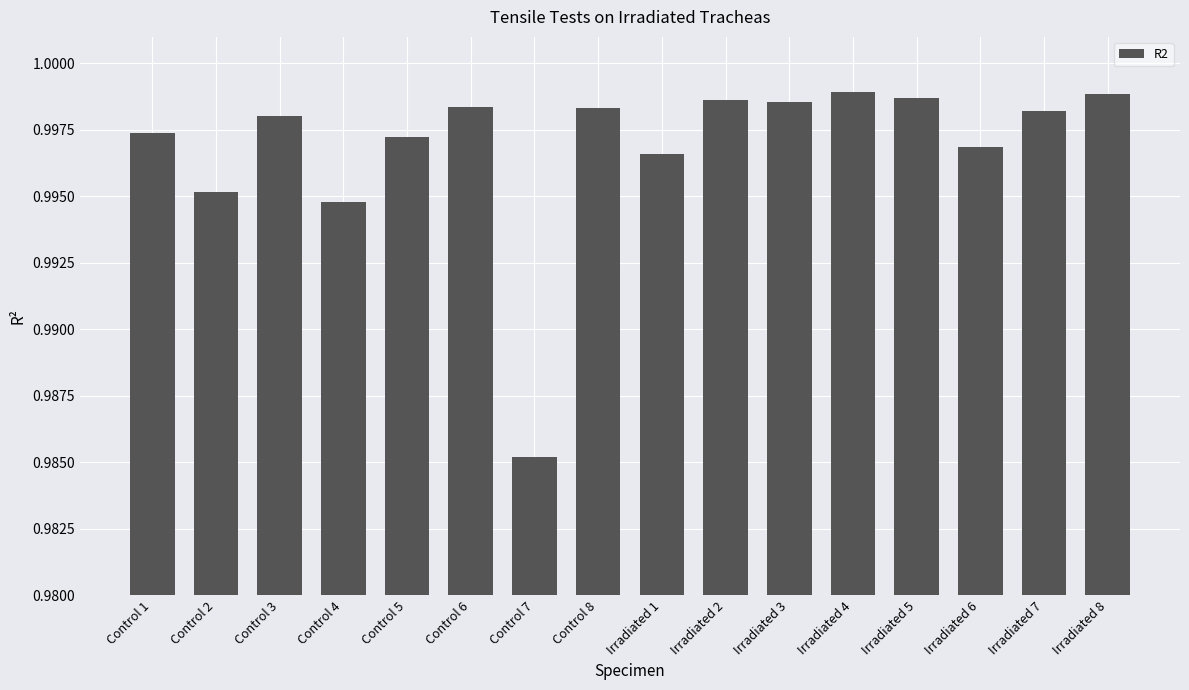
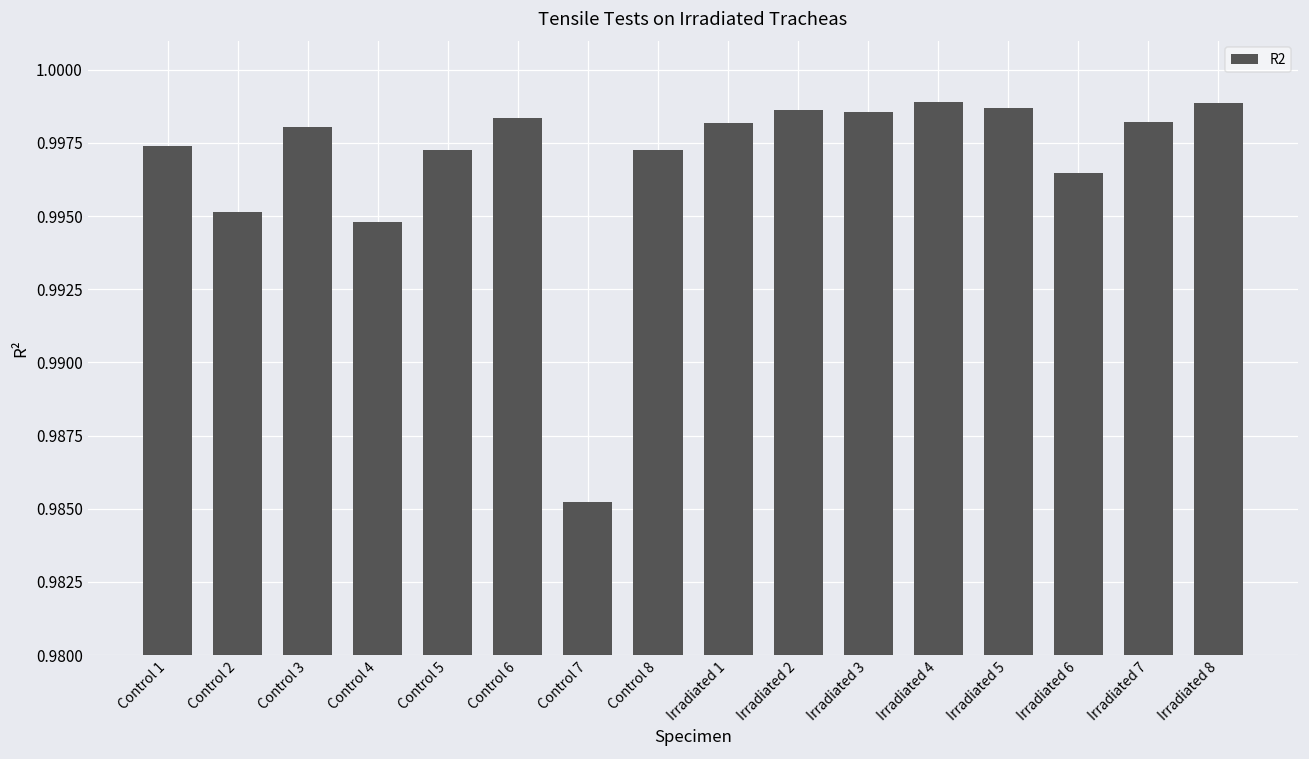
Control 8: 0.9983 -> 0.9973
Irradiated 1: 0.9966 -> 0.9982
Irradiated 6: 0.9969 -> 0.9965
